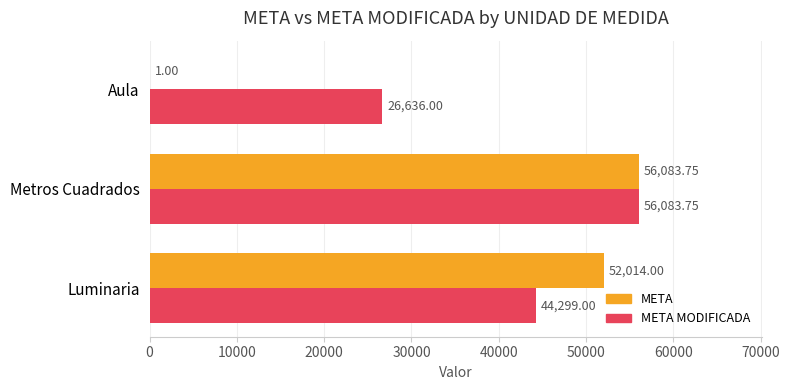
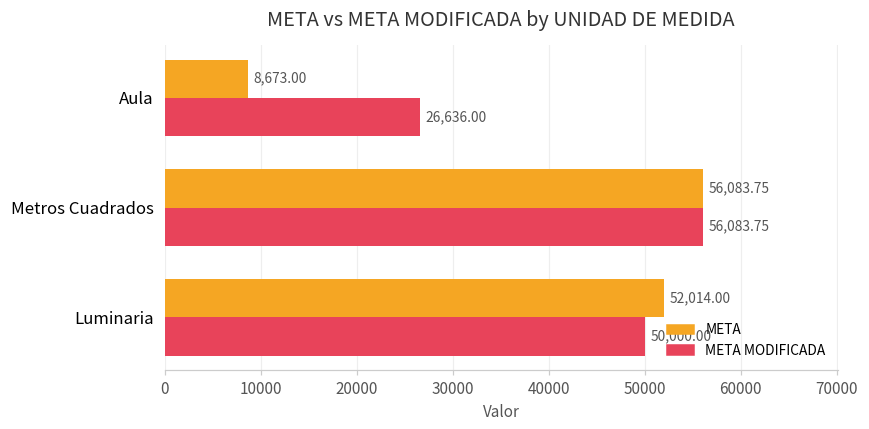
META, Aula: 1.00 -> 8,673.00
META MODIFICADA, Luminaria: 44,299.00 -> 50,000.00
